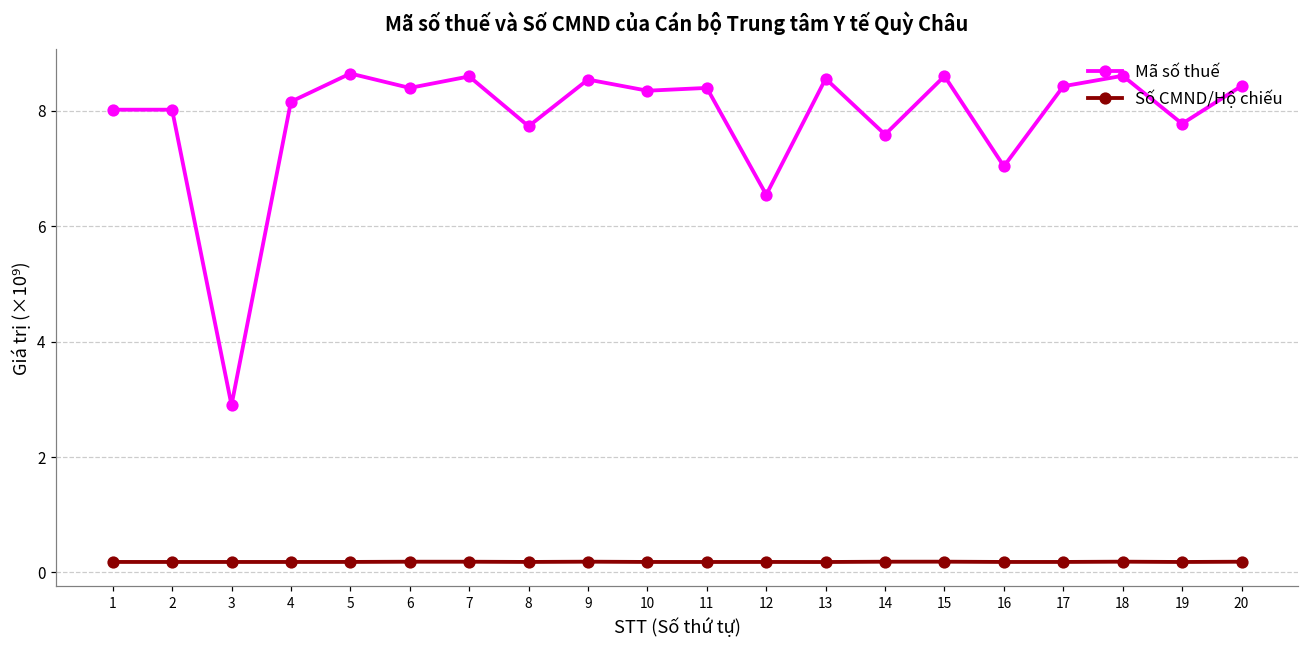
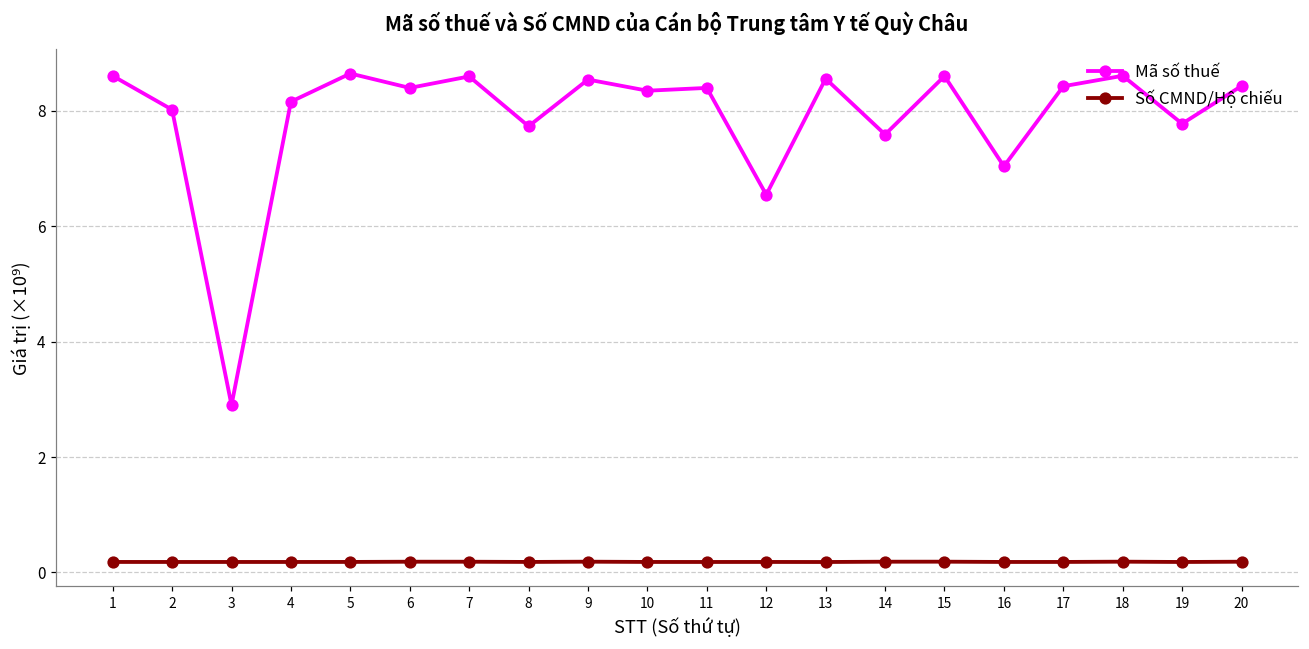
Mã số thuế, 1: 8.0 -> 8.6
